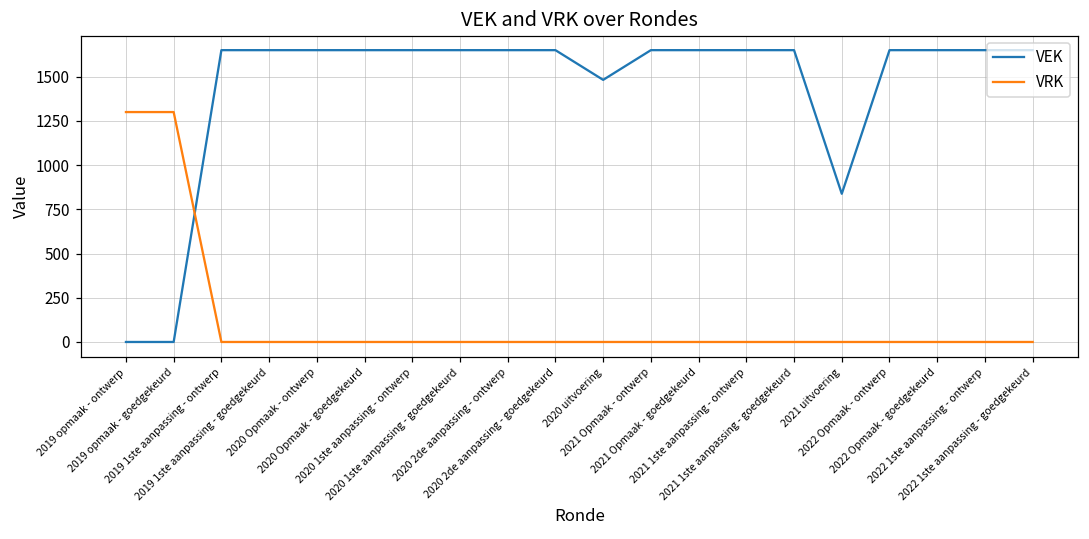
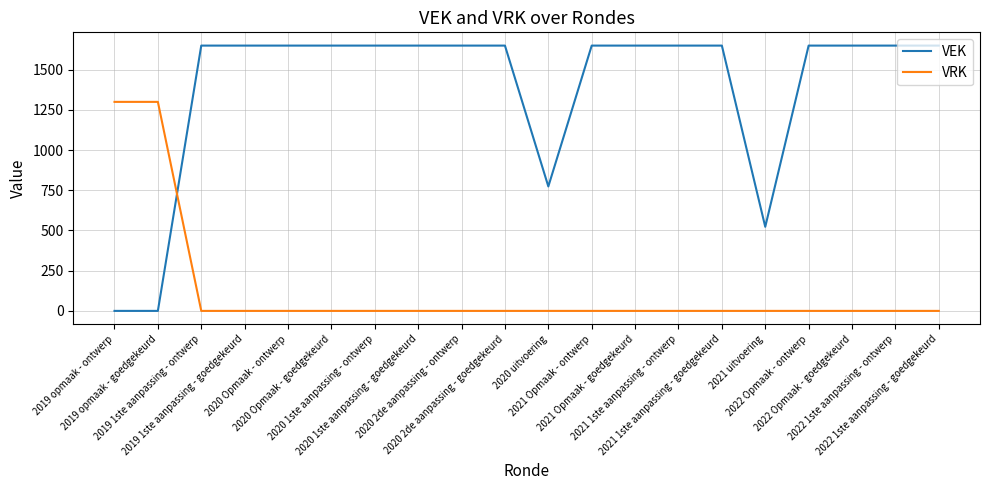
VEK, 2020 uitvoering: 1480 -> 770
VEK, 2021 uitvoering: 840 -> 520
